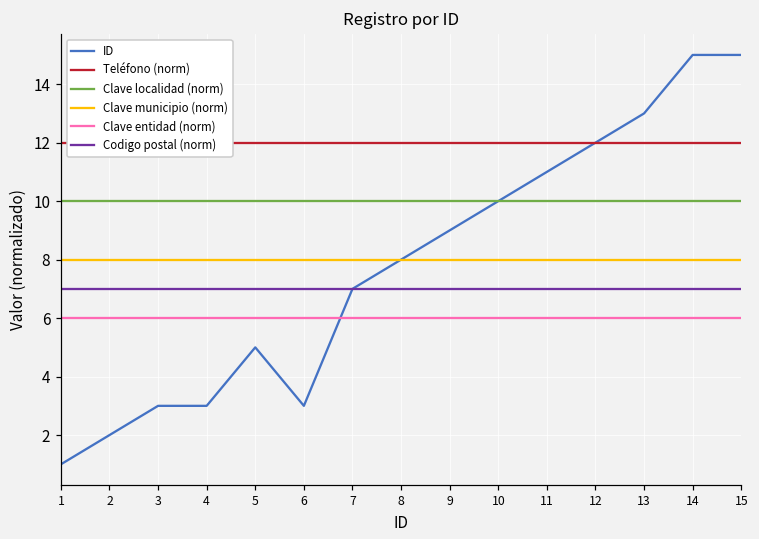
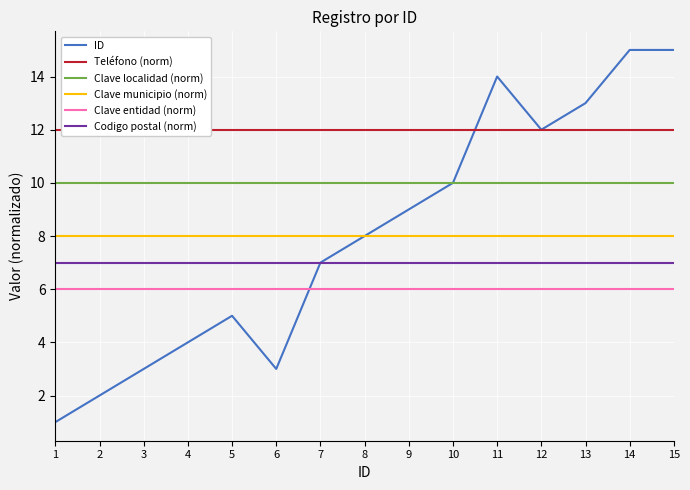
ID, 4: 3 -> 4
ID, 11: 11 -> 14
